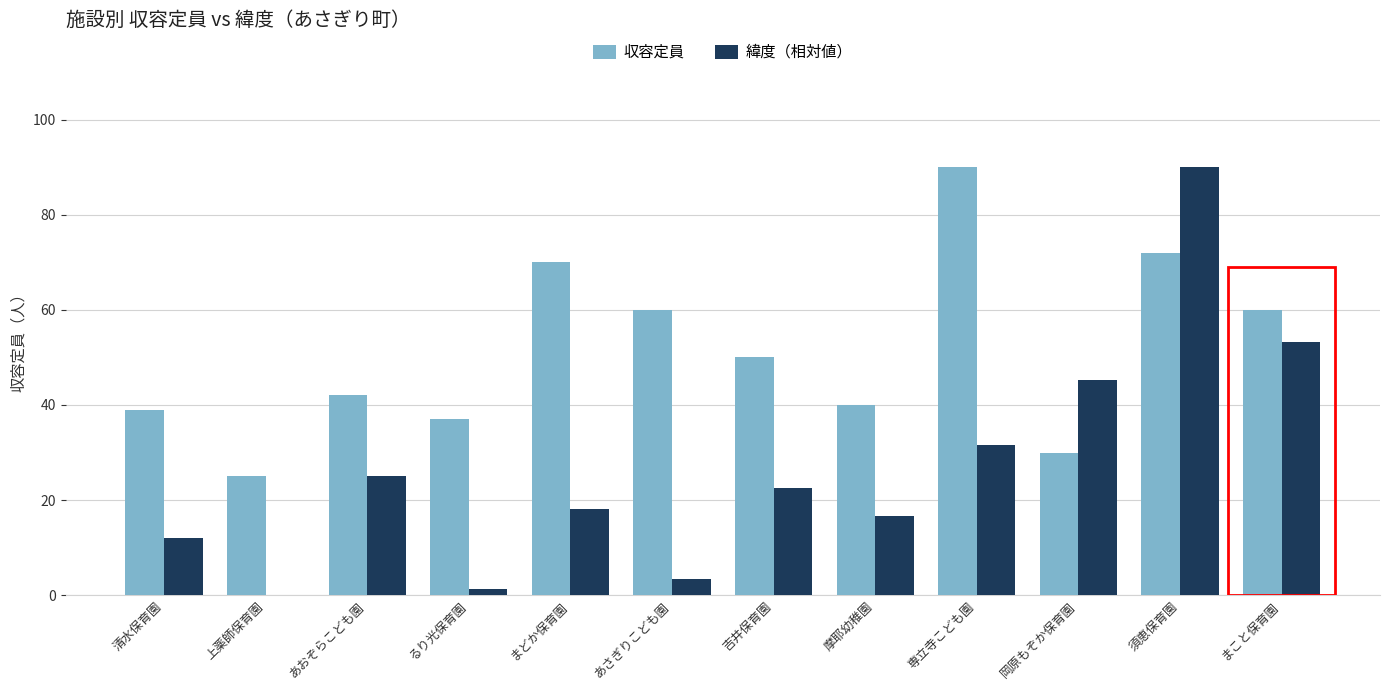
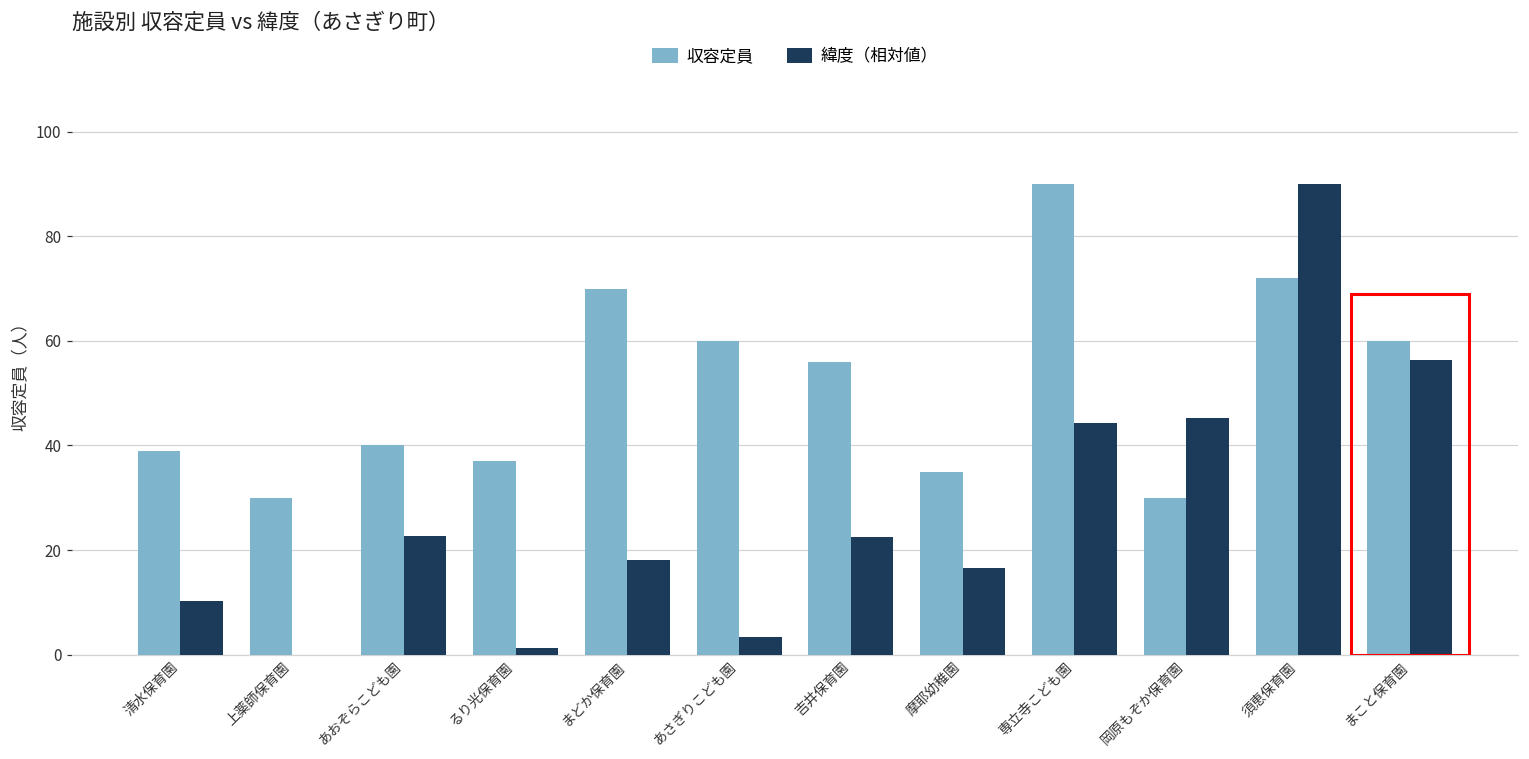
緯度（相対値）, 清水保育園: 12 -> 10
収容定員, 上薬師保育園: 25 -> 30
収容定員, あおぞらこども園: 42 -> 40
緯度（相対値）, あおぞらこども園: 25 -> 23
収容定員, 吉井保育園: 50 -> 56
収容定員, 摩耶幼稚園: 40 -> 35
緯度（相対値）, 専立寺こども園: 32 -> 44
緯度（相対値）, まこと保育園: 53 -> 56
